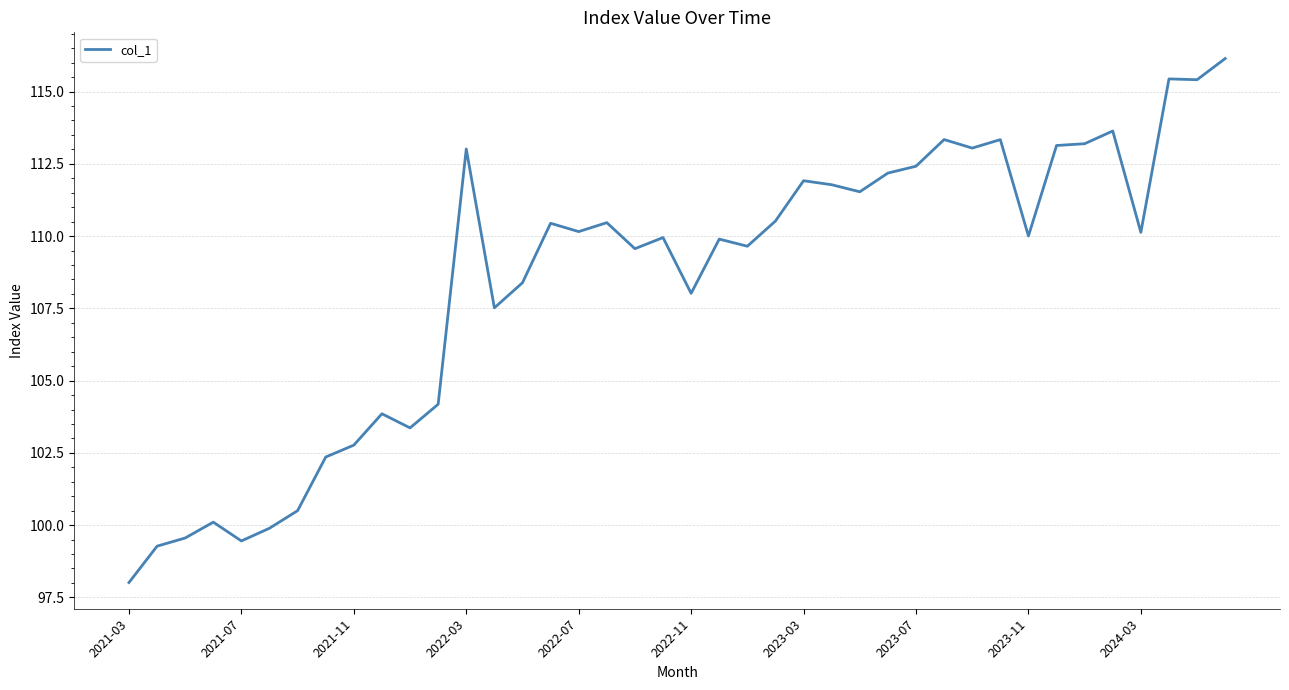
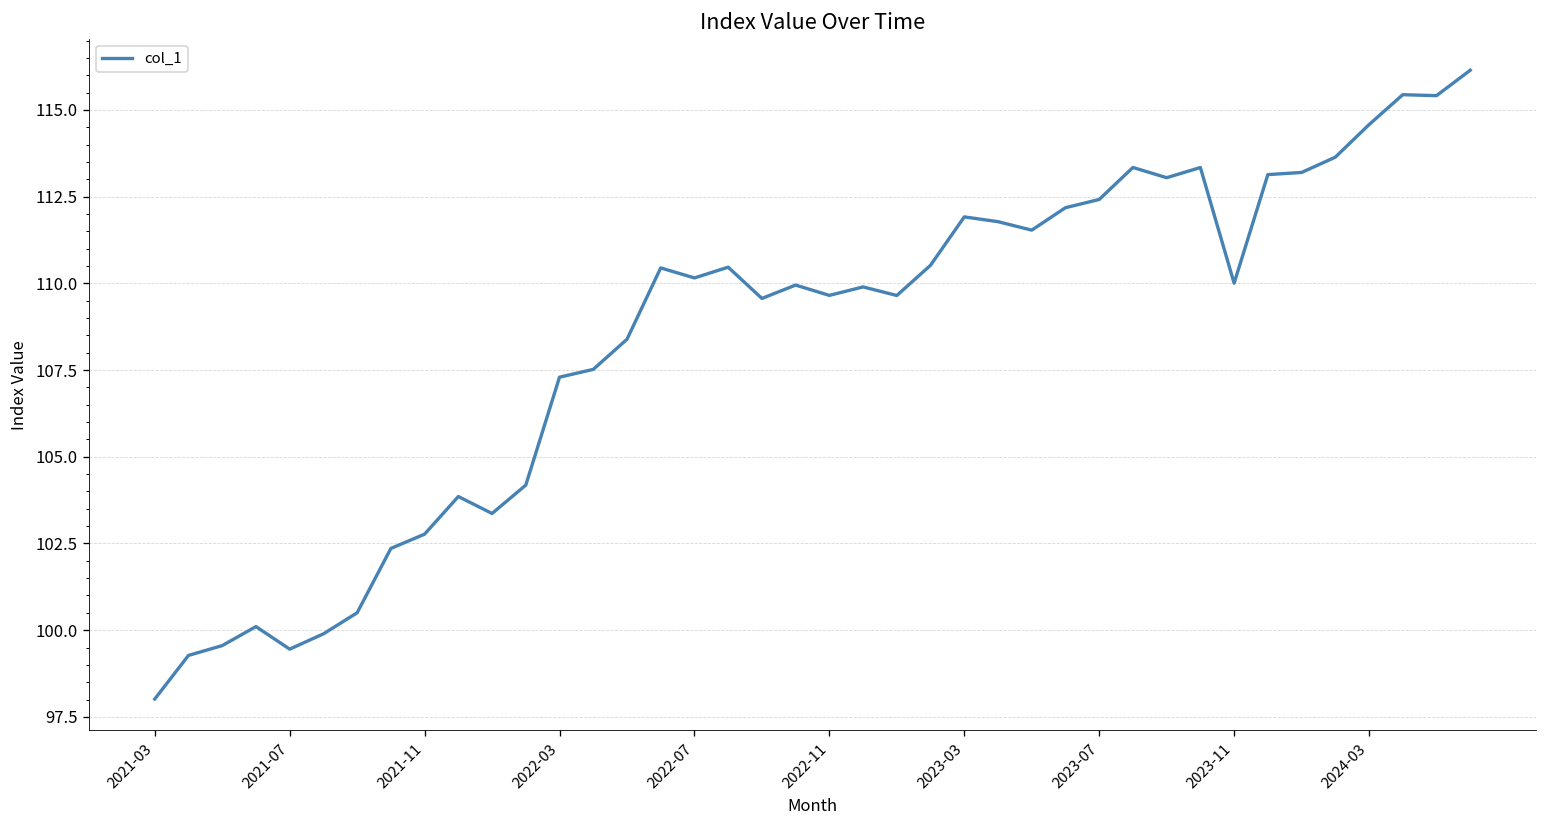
2022-03: 113.0 -> 107.3
2022-11: 108.0 -> 109.7
2024-03: 110.1 -> 114.6
